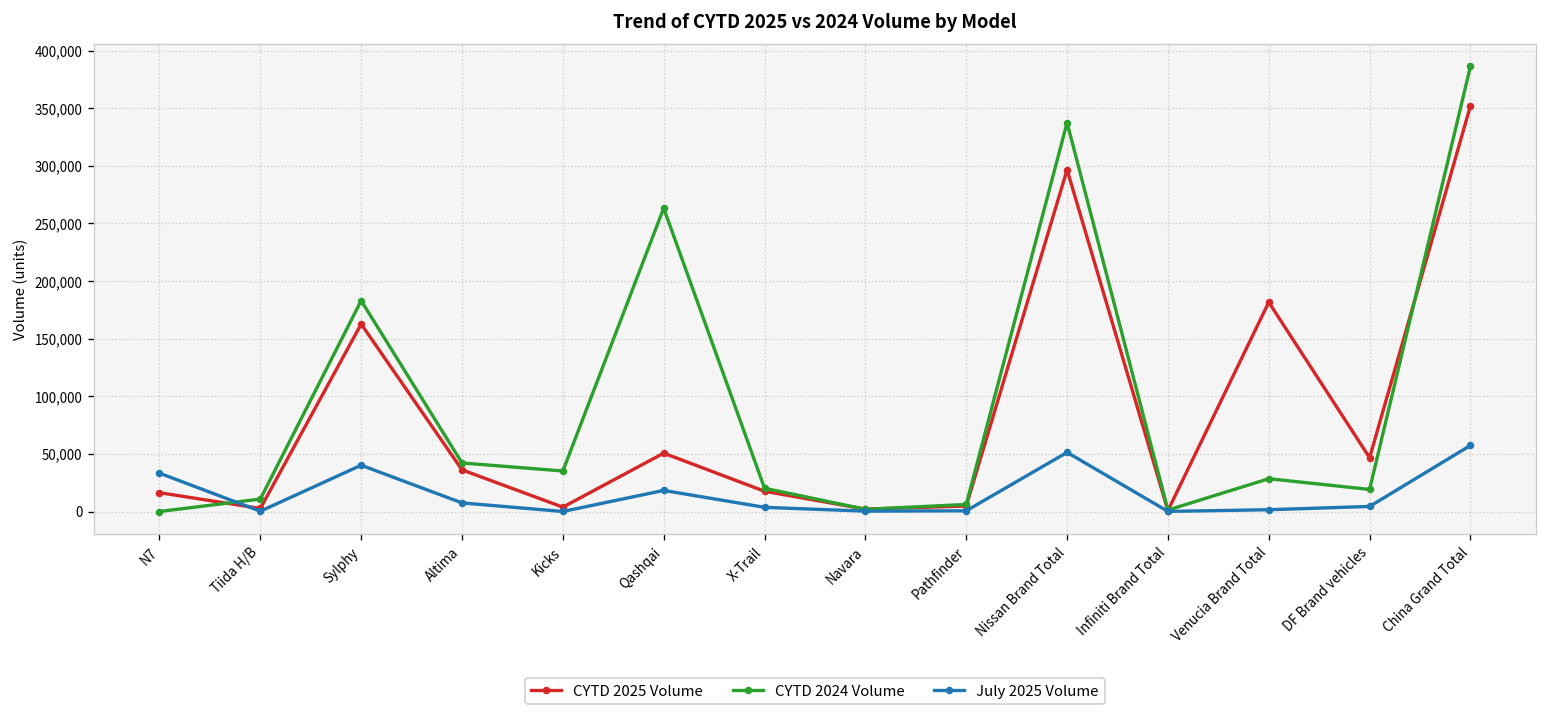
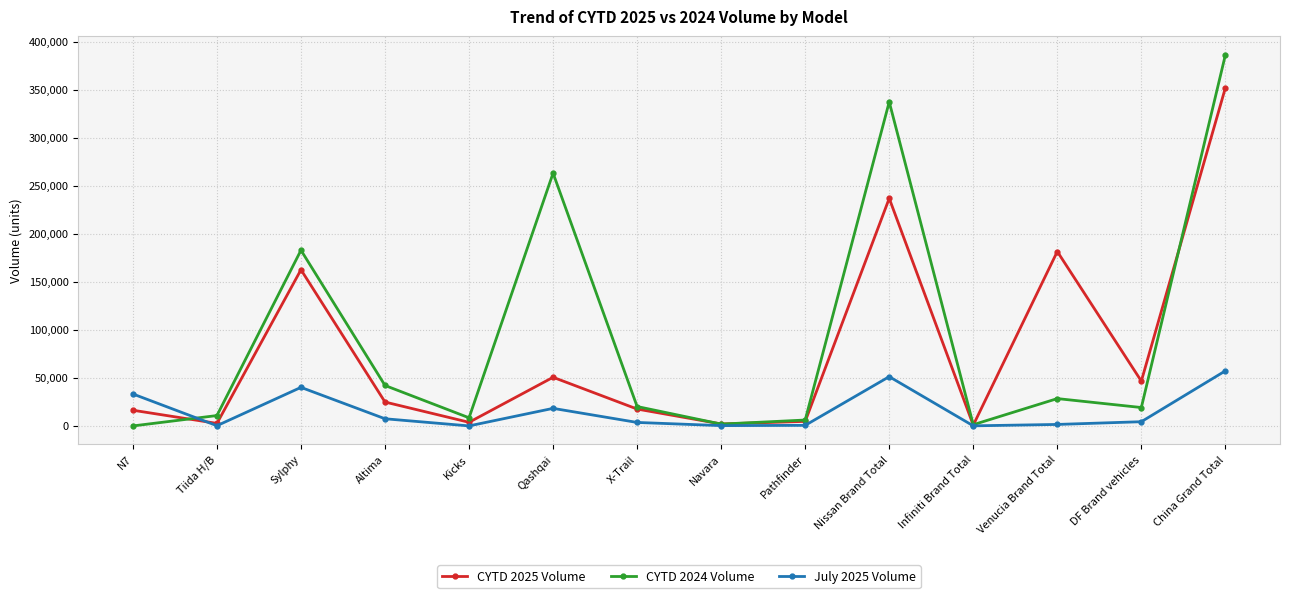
CYTD 2025 Volume, Altima: 40,000 -> 20,000
CYTD 2024 Volume, Kicks: 40,000 -> 10,000
CYTD 2025 Volume, Nissan Brand Total: 300,000 -> 240,000
